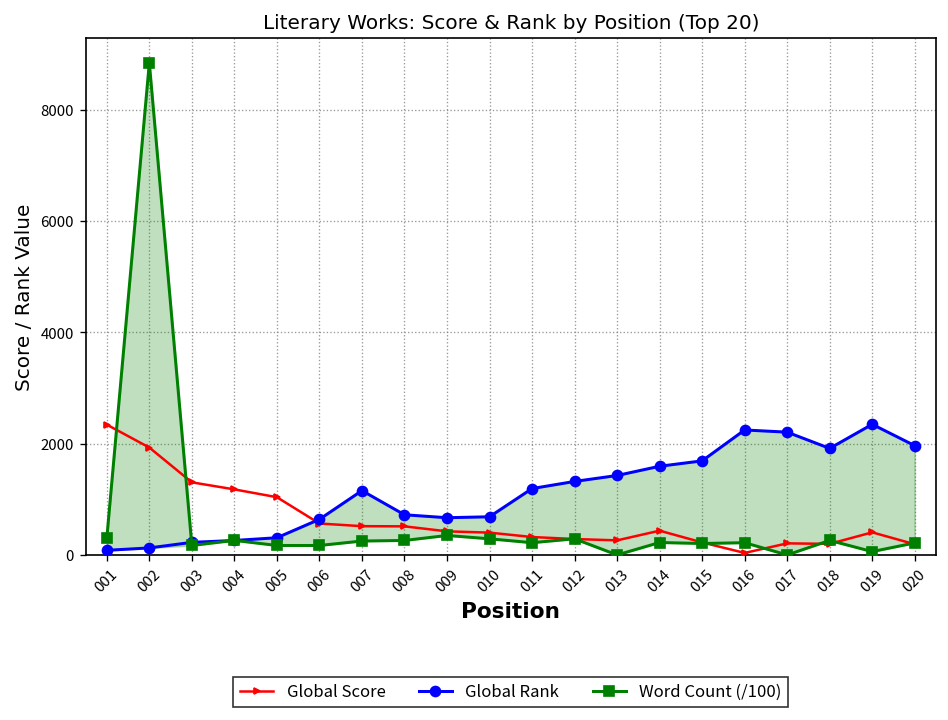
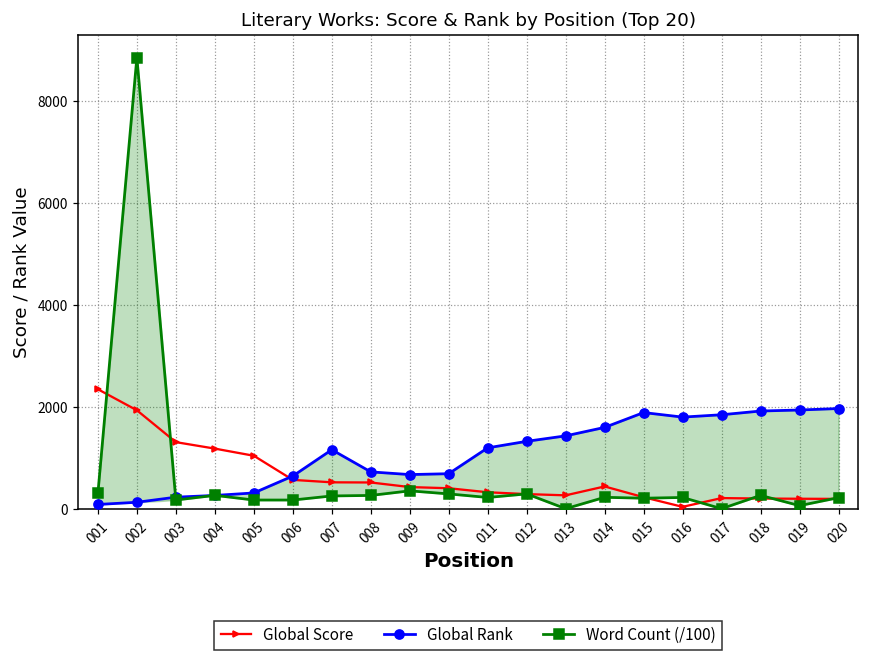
Global Rank, 015: 1700 -> 1900
Global Rank, 016: 2200 -> 1800
Global Rank, 017: 2200 -> 1800
Global Score, 019: 400 -> 200
Global Rank, 019: 2300 -> 1900
